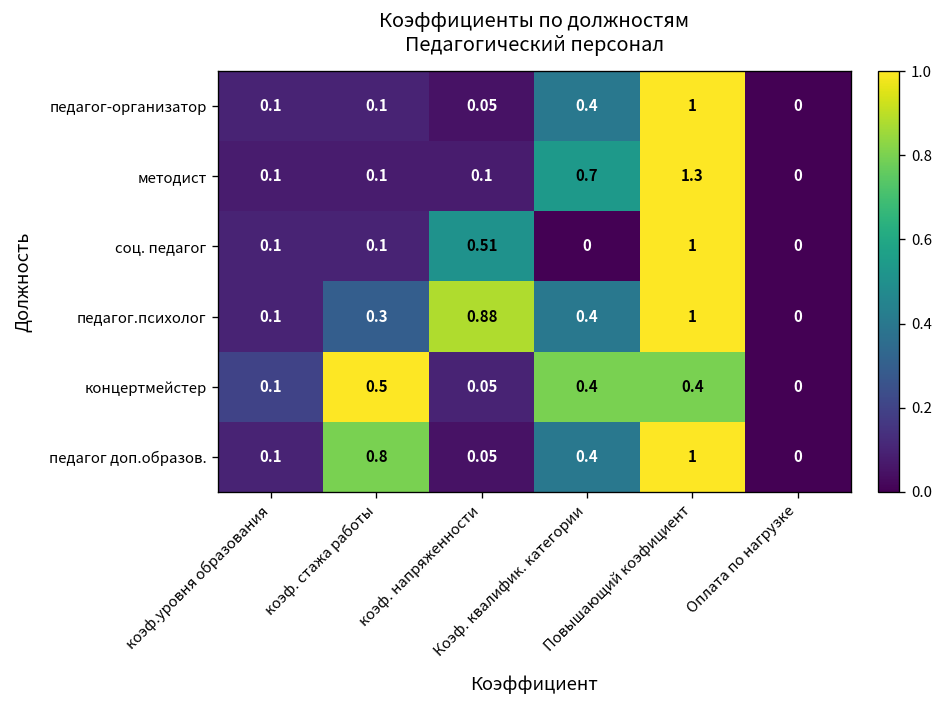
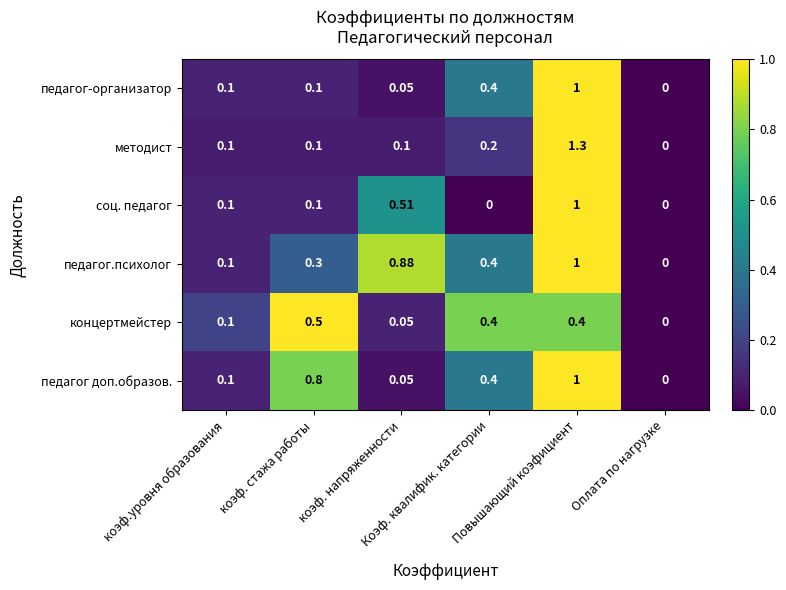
методист, Коэф. квалифик. категории: 0.7 -> 0.2
